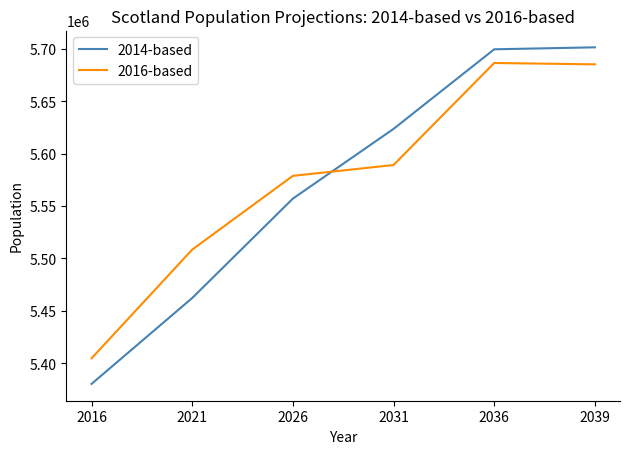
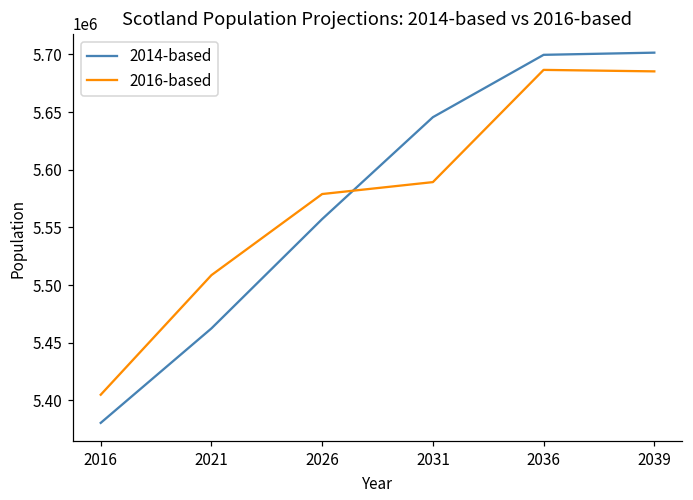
2014-based, 2031: 5624000 -> 5645000
